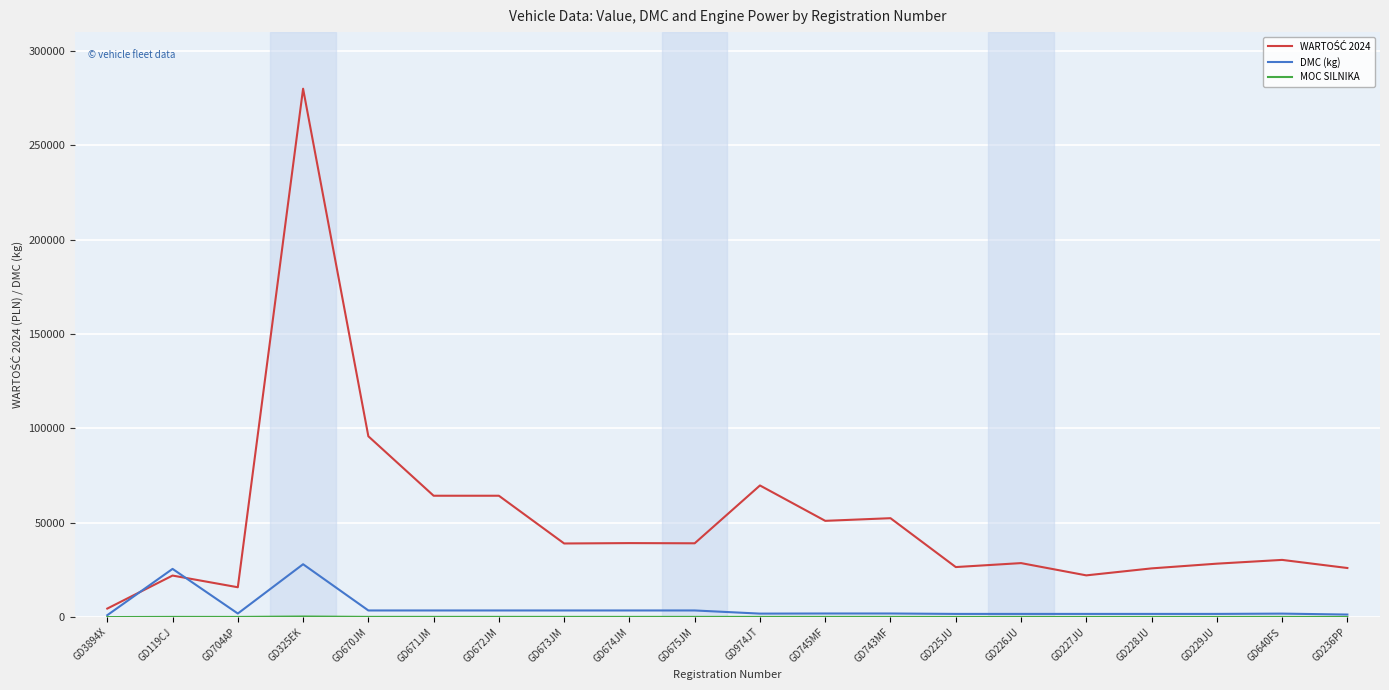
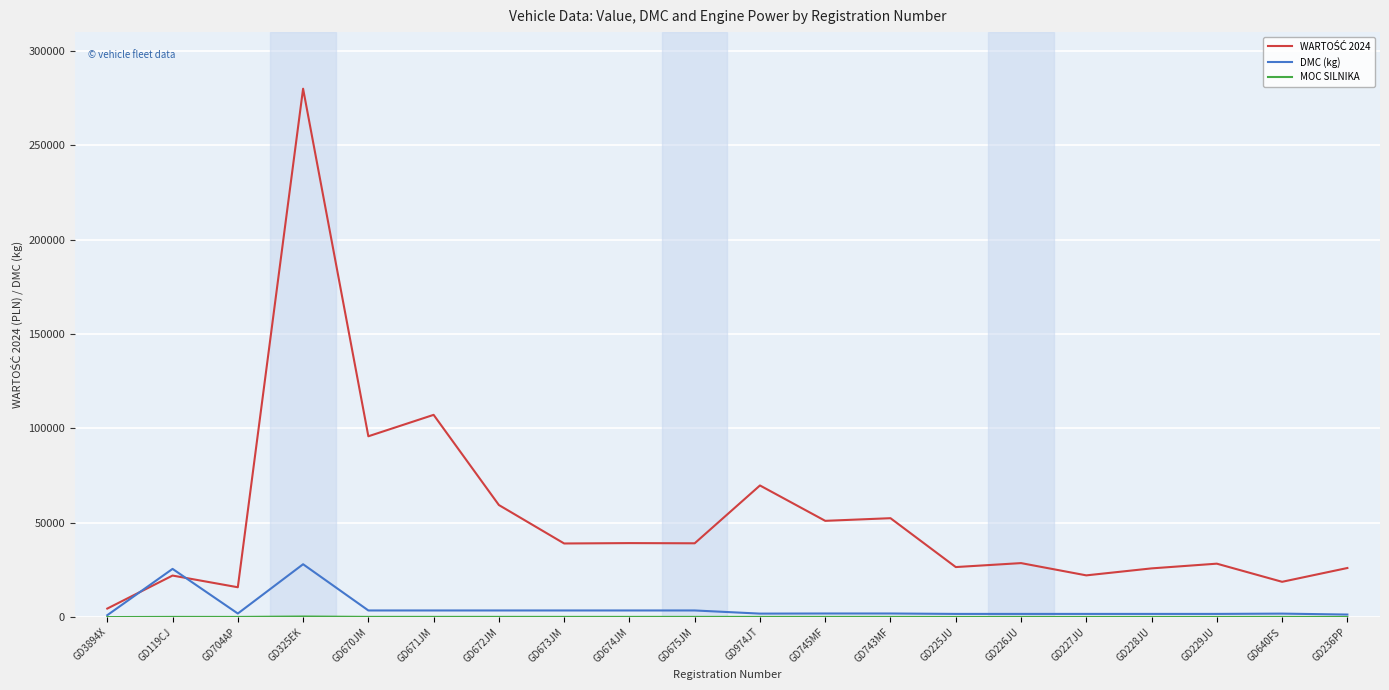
WARTOŚĆ 2024, GD671JM: 64000 -> 107000
WARTOŚĆ 2024, GD672JM: 64000 -> 59000
WARTOŚĆ 2024, GD640FS: 30000 -> 19000
